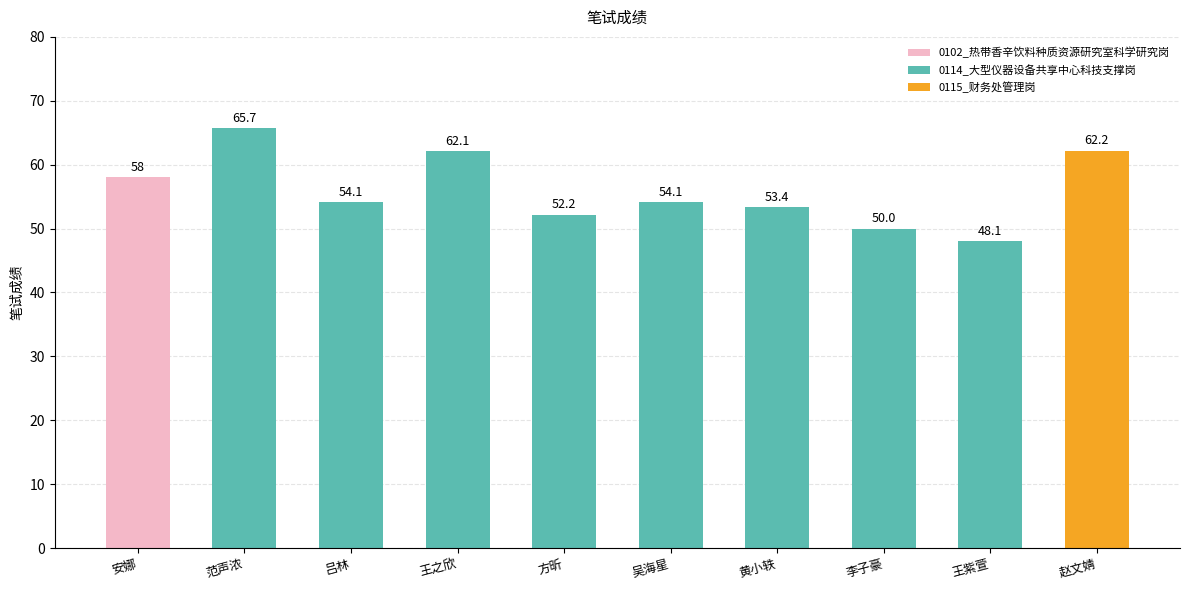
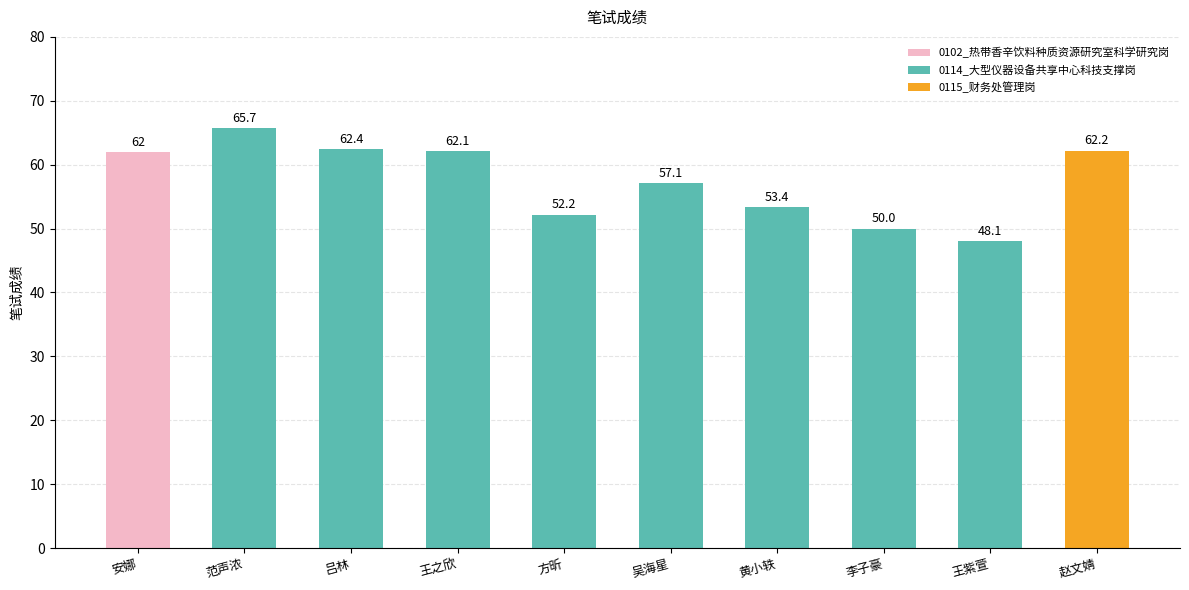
安娜: 58 -> 62
吕林: 54.1 -> 62.4
吴海星: 54.1 -> 57.1
